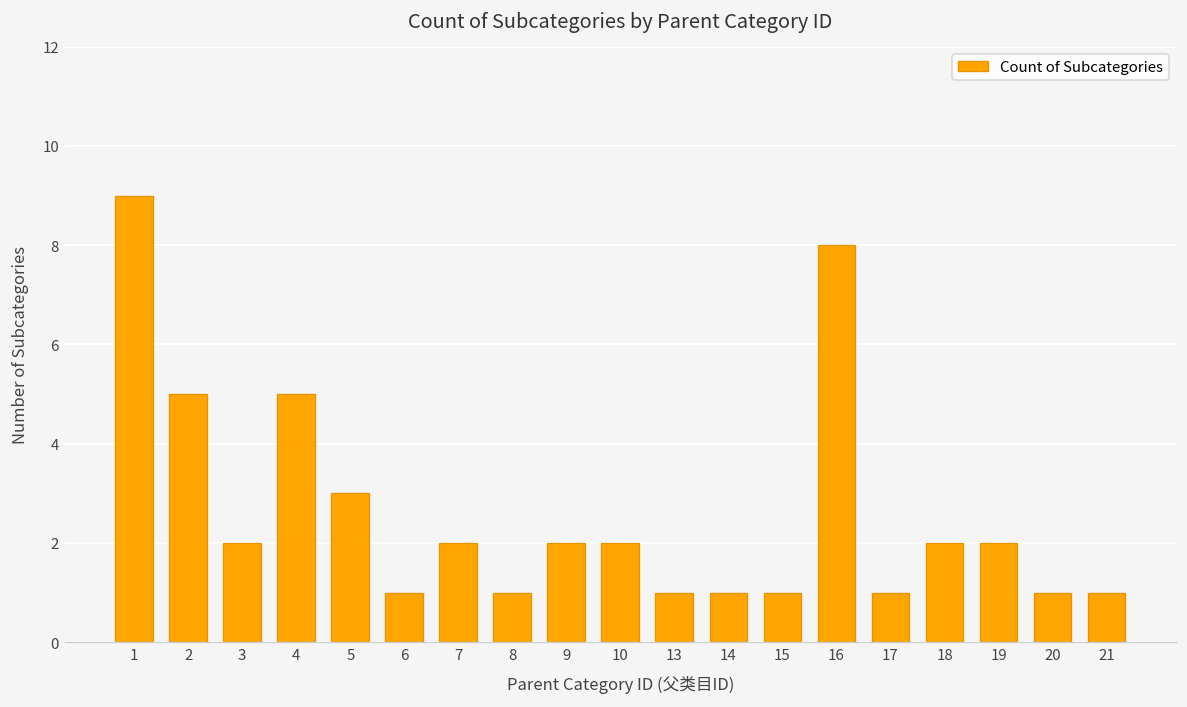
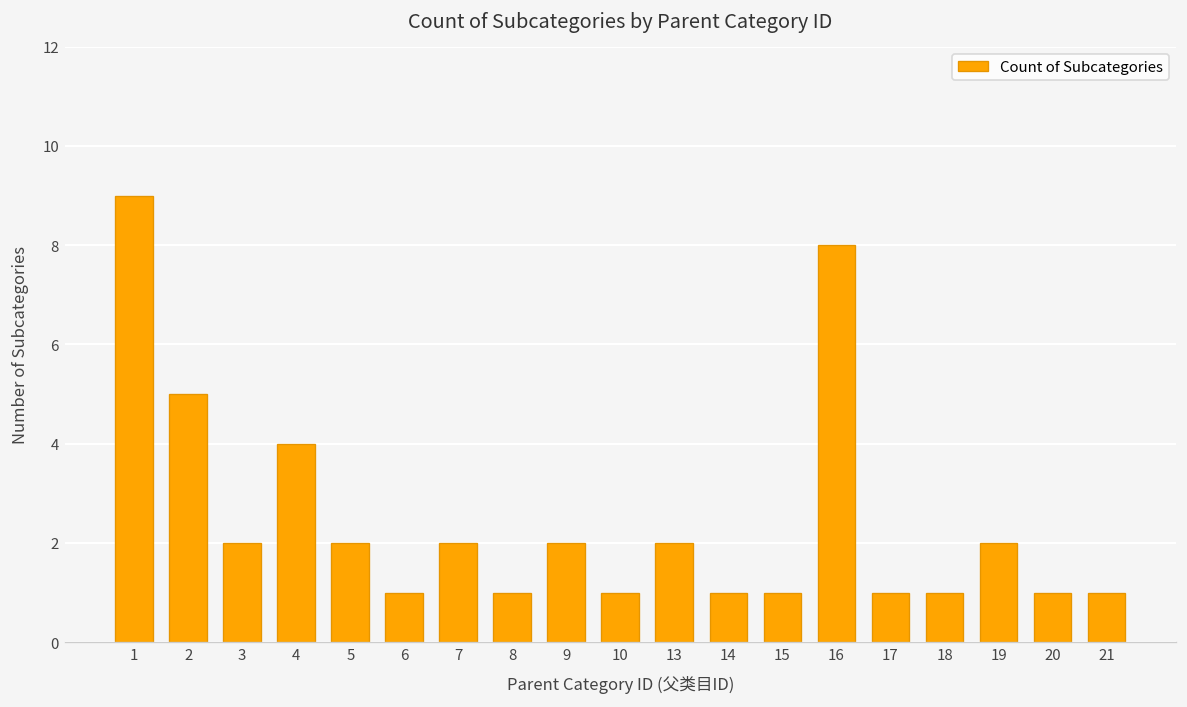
4: 5 -> 4
5: 3 -> 2
10: 2 -> 1
13: 1 -> 2
18: 2 -> 1
